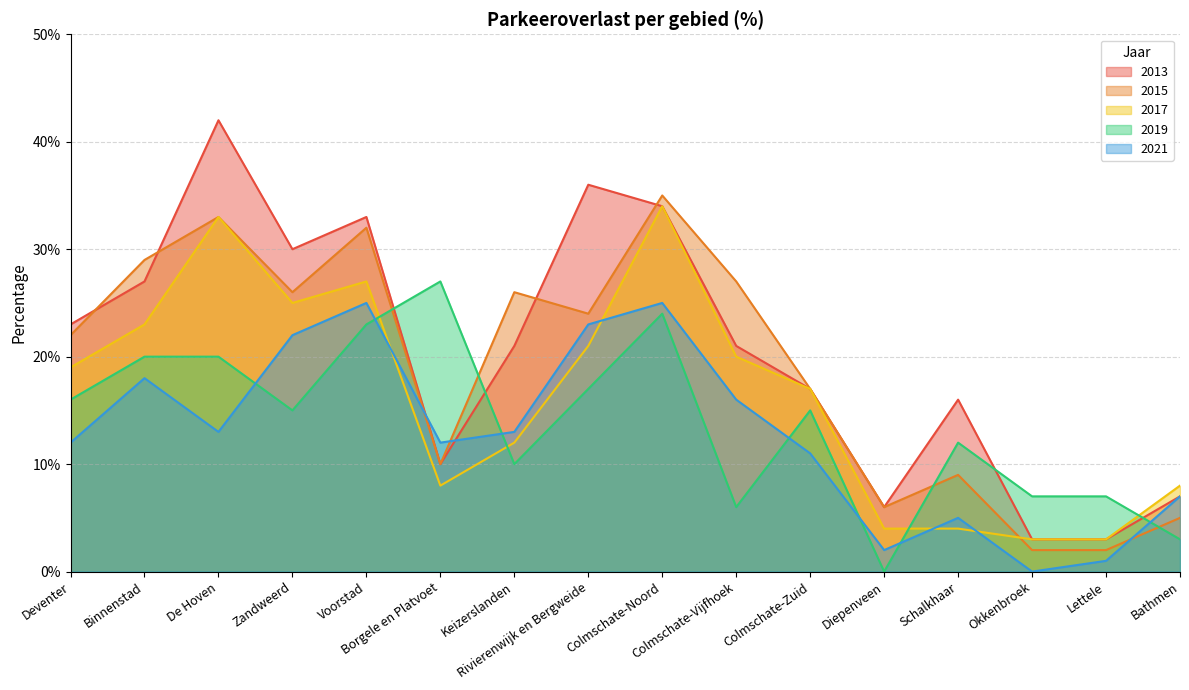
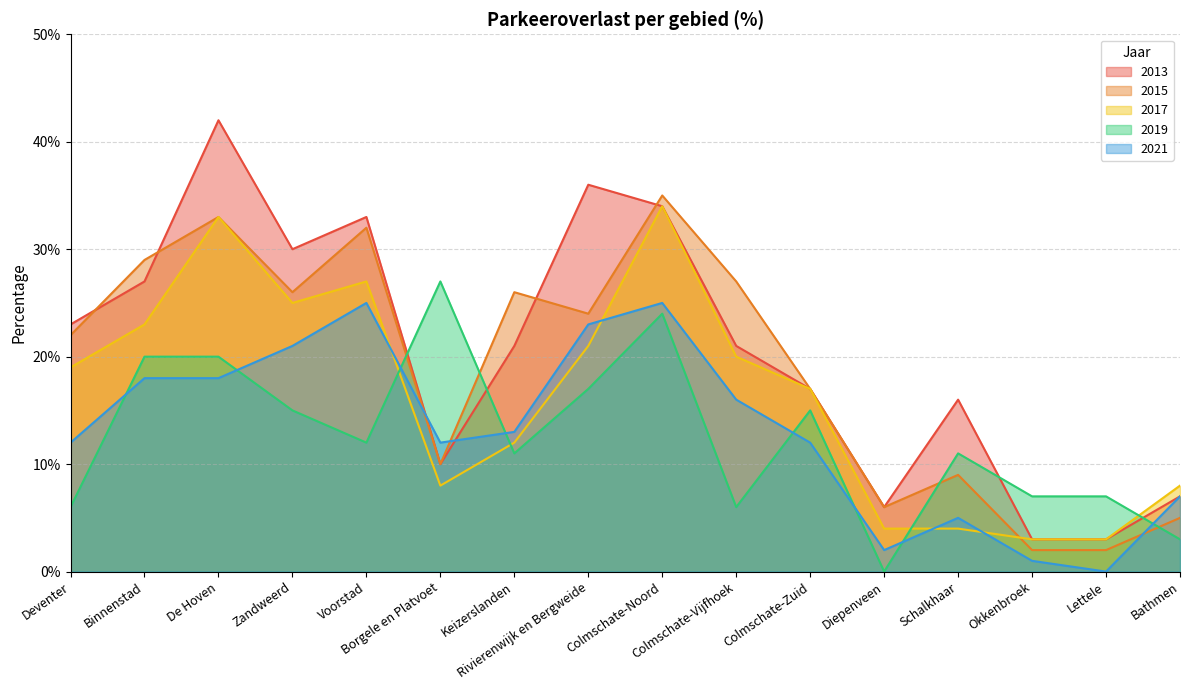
2019, Deventer: 16% -> 6%
2021, De Hoven: 13% -> 18%
2021, Zandweerd: 22% -> 21%
2019, Voorstad: 23% -> 12%
2019, Keizerslanden: 10% -> 11%
2021, Colmschate-Zuid: 11% -> 12%
2019, Schalkhaar: 12% -> 11%
2021, Okkenbroek: 0% -> 1%
2021, Lettele: 1% -> 0%
